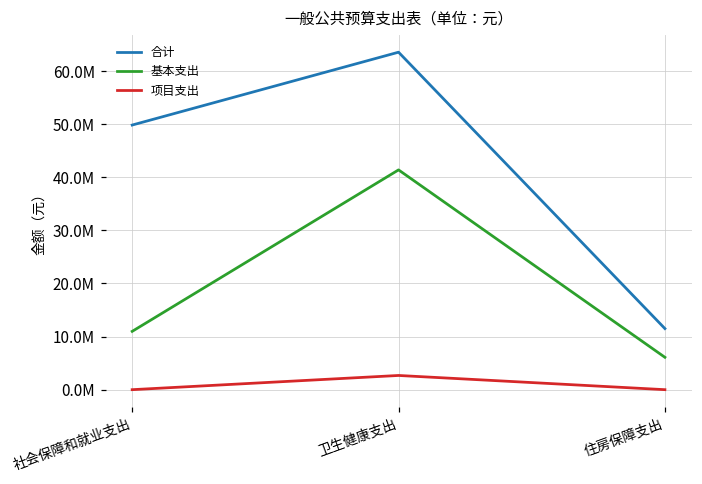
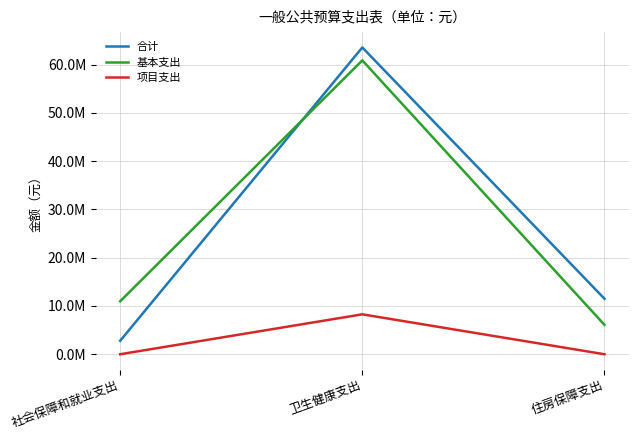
合计, 社会保障和就业支出: 50000000 -> 3000000
基本支出, 卫生健康支出: 41000000 -> 61000000
项目支出, 卫生健康支出: 3000000 -> 8000000
